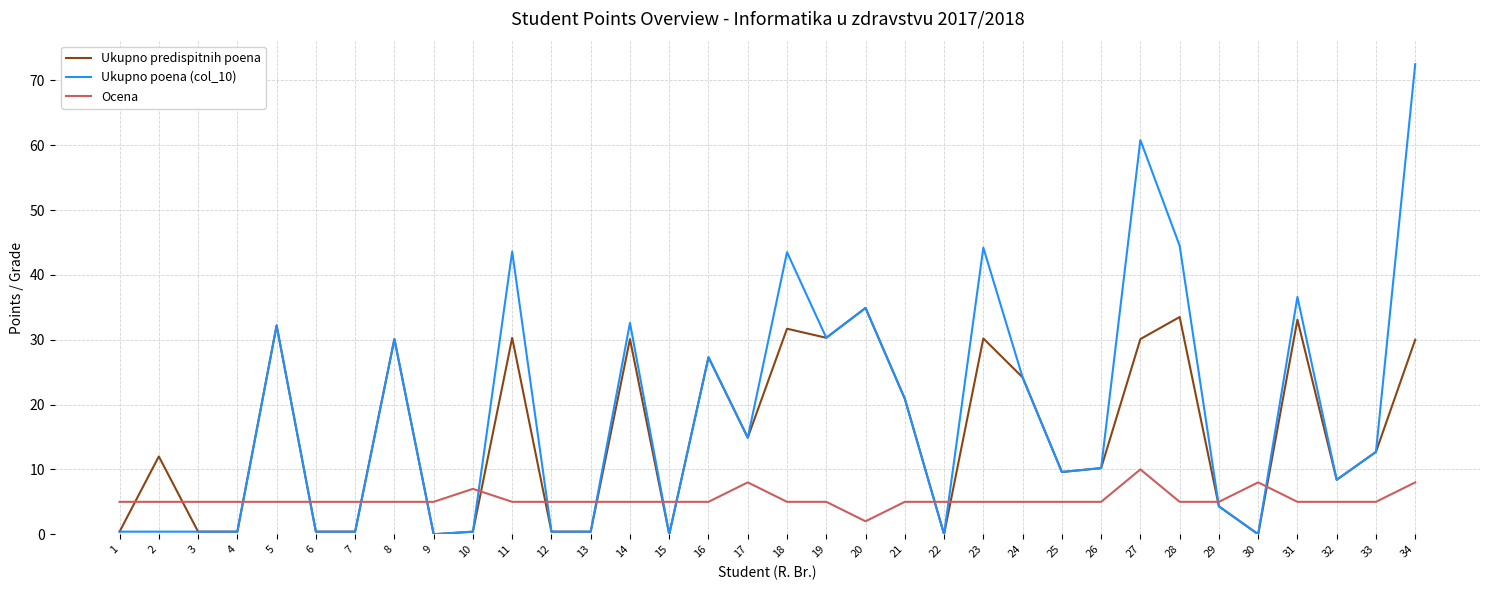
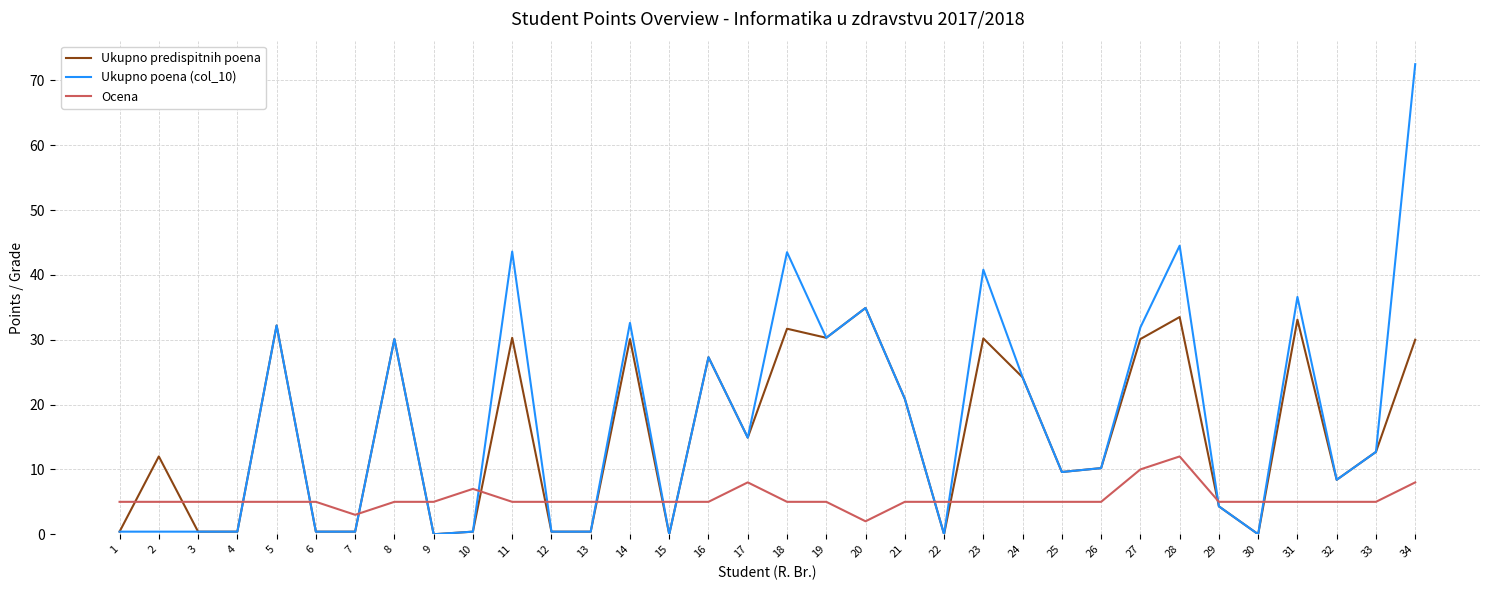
Ocena, 7: 5 -> 3
Ukupno poena (col_10), 23: 44 -> 41
Ukupno poena (col_10), 27: 61 -> 32
Ocena, 28: 5 -> 12
Ocena, 30: 8 -> 5
